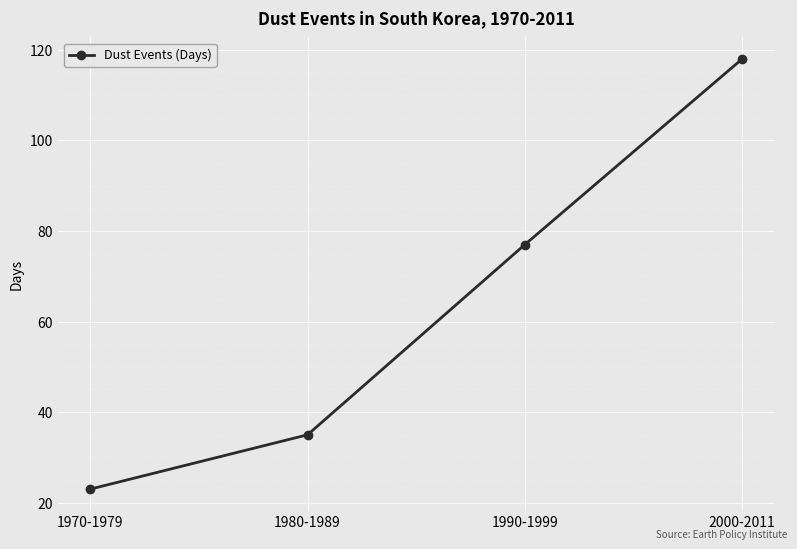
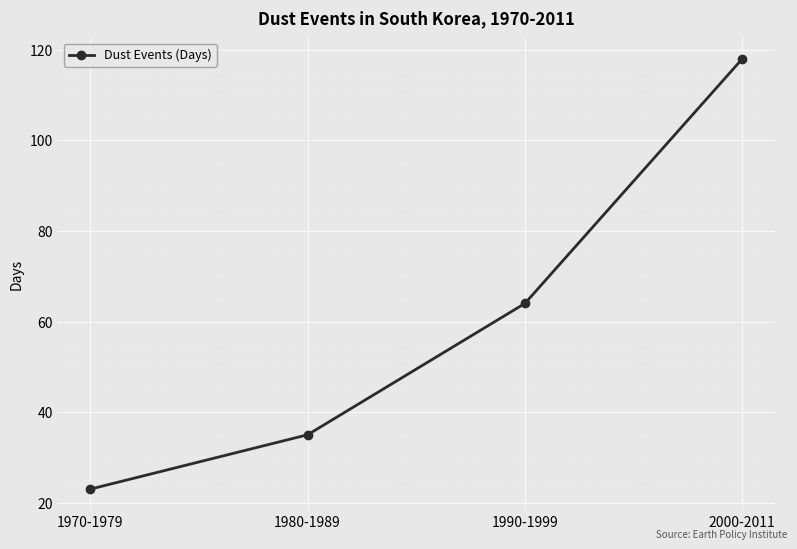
1990-1999: 77 -> 64
